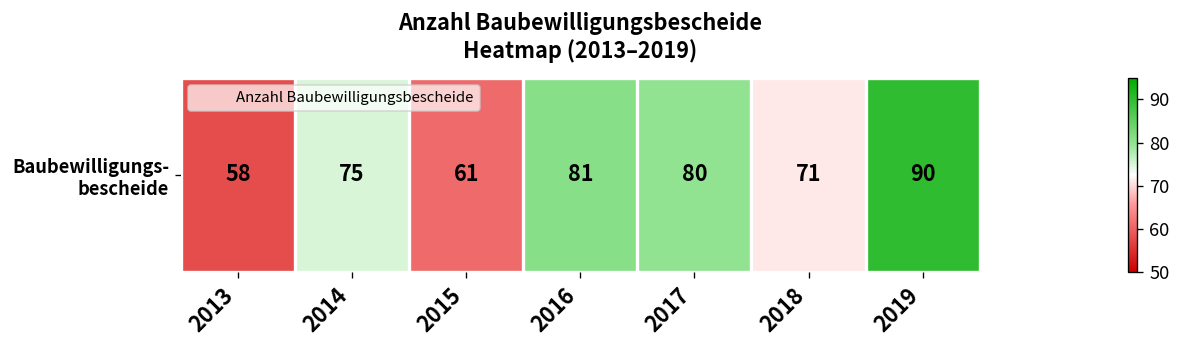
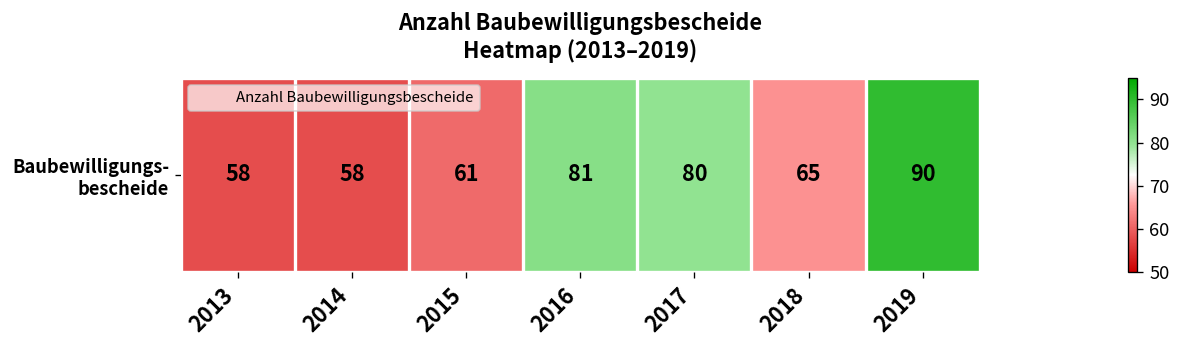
Baubewilligungs- bescheide, 2014: 75 -> 58
Baubewilligungs- bescheide, 2018: 71 -> 65
